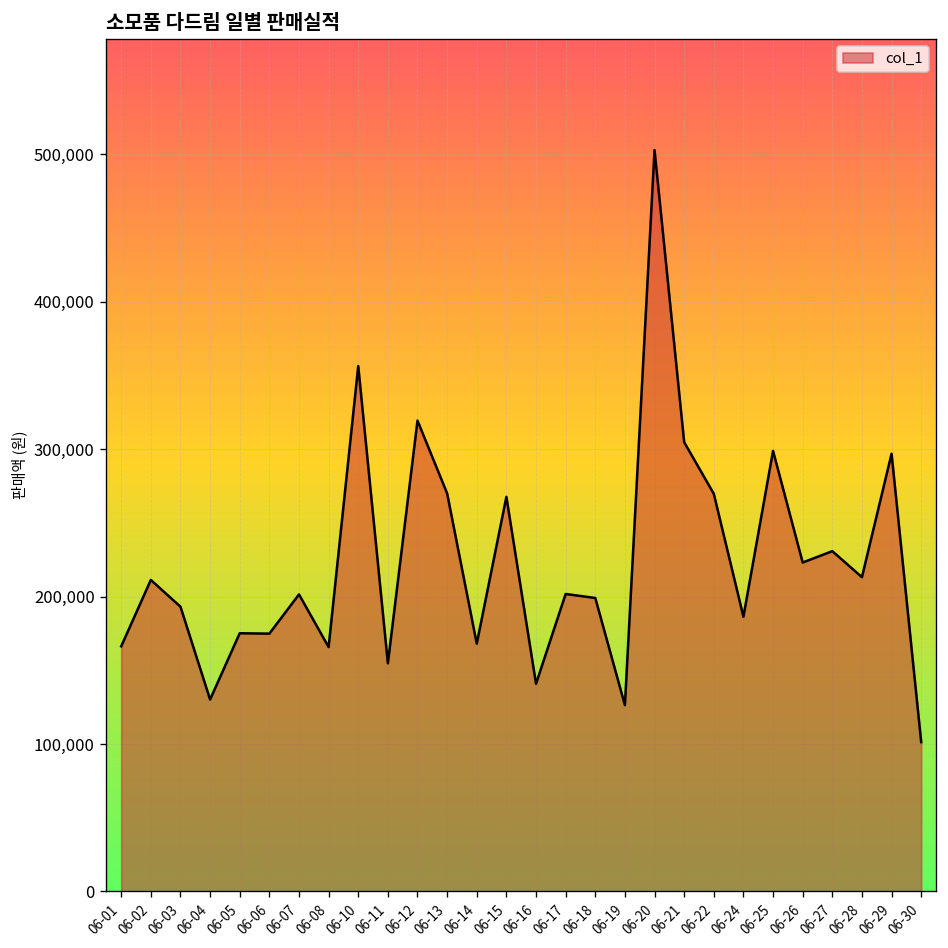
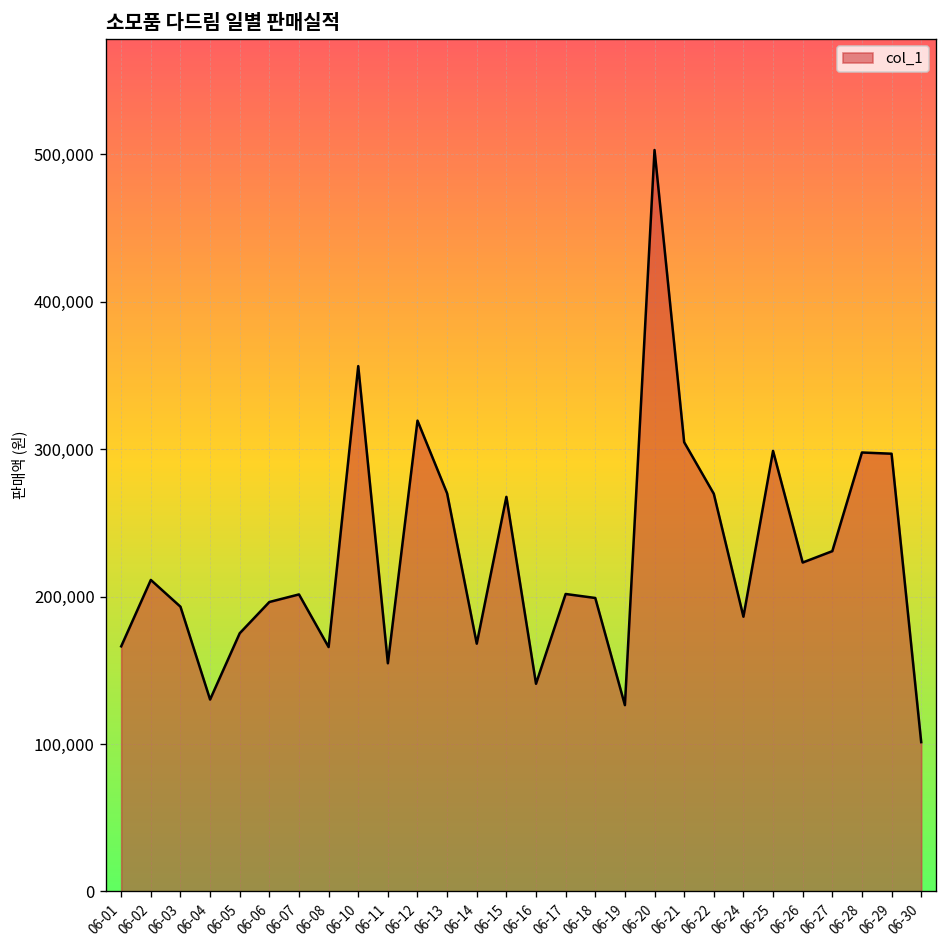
06-06: 175,000 -> 196,000
06-28: 213,000 -> 298,000
